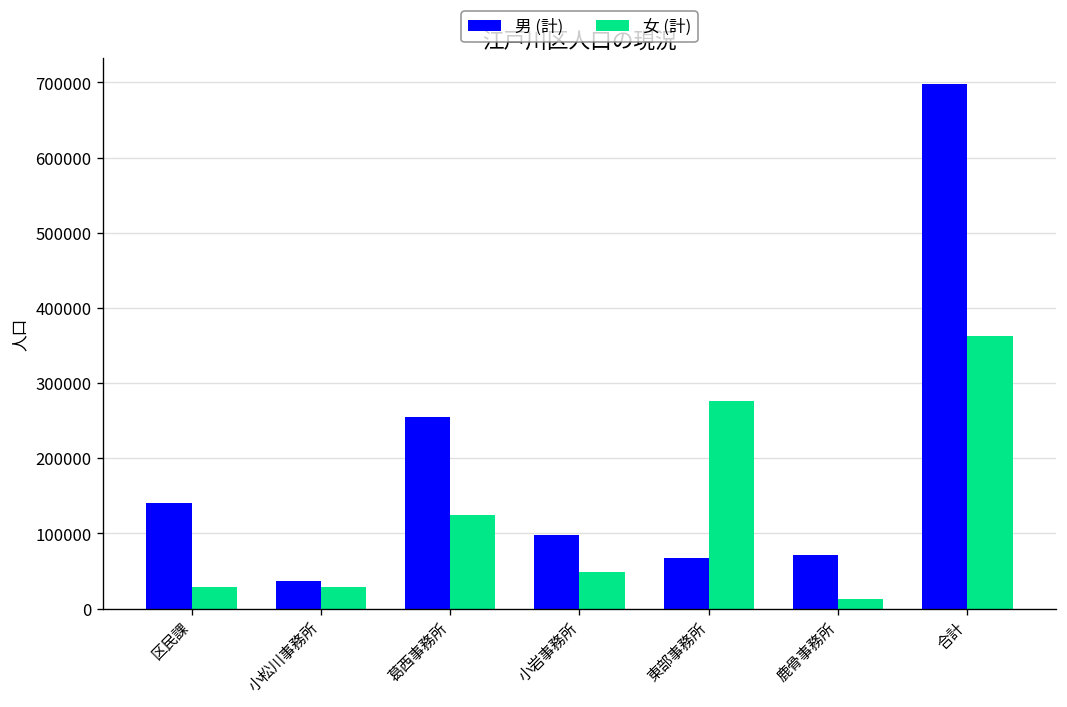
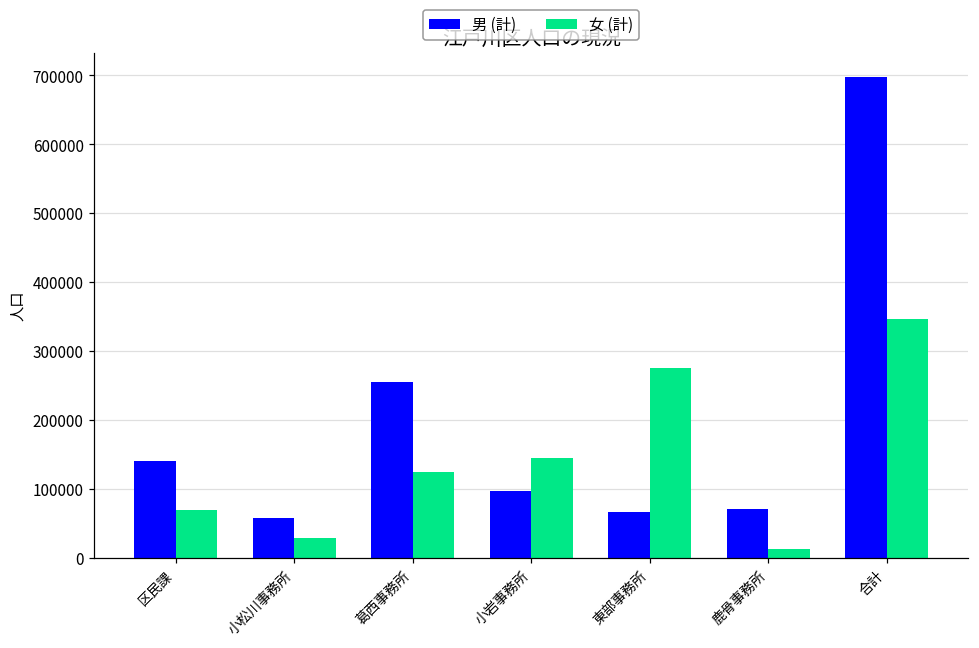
女 (計), 区民課: 30000 -> 70000
男 (計), 小松川事務所: 40000 -> 60000
女 (計), 小岩事務所: 50000 -> 150000
女 (計), 合計: 360000 -> 350000
